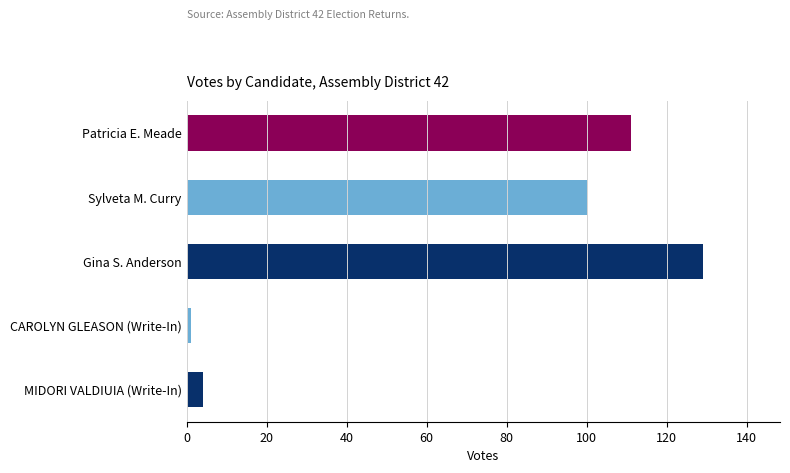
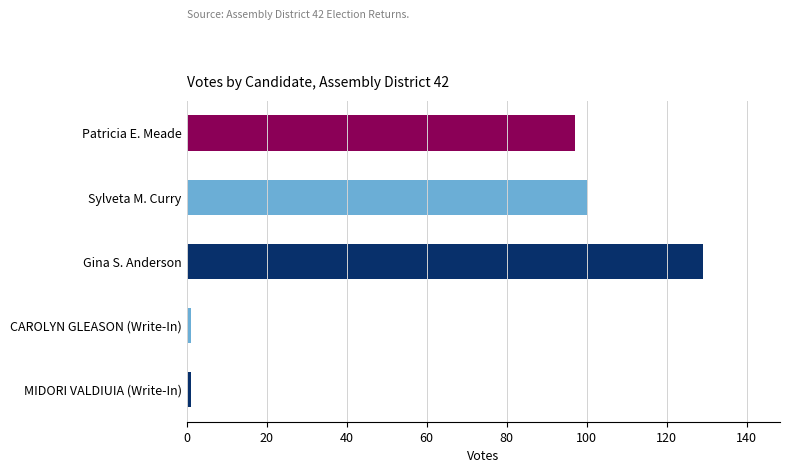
Patricia E. Meade: 111 -> 97
MIDORI VALDIUIA (Write-In): 4 -> 1
